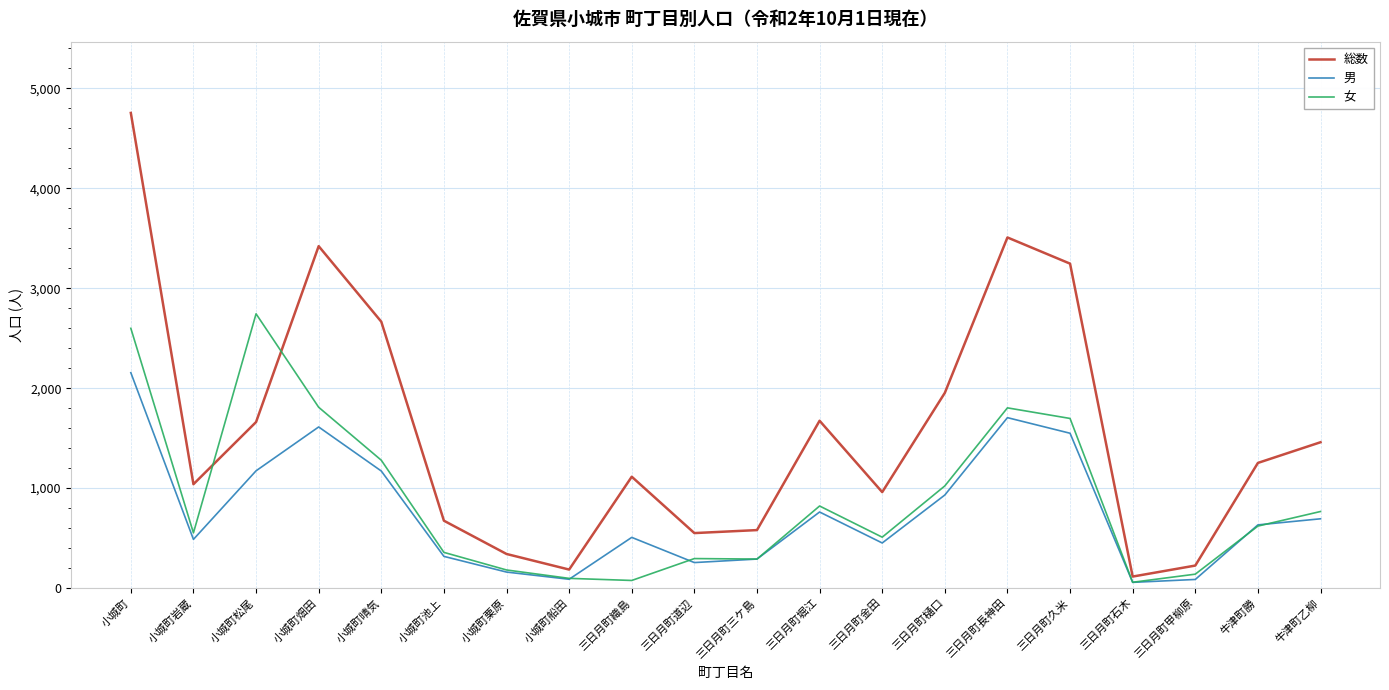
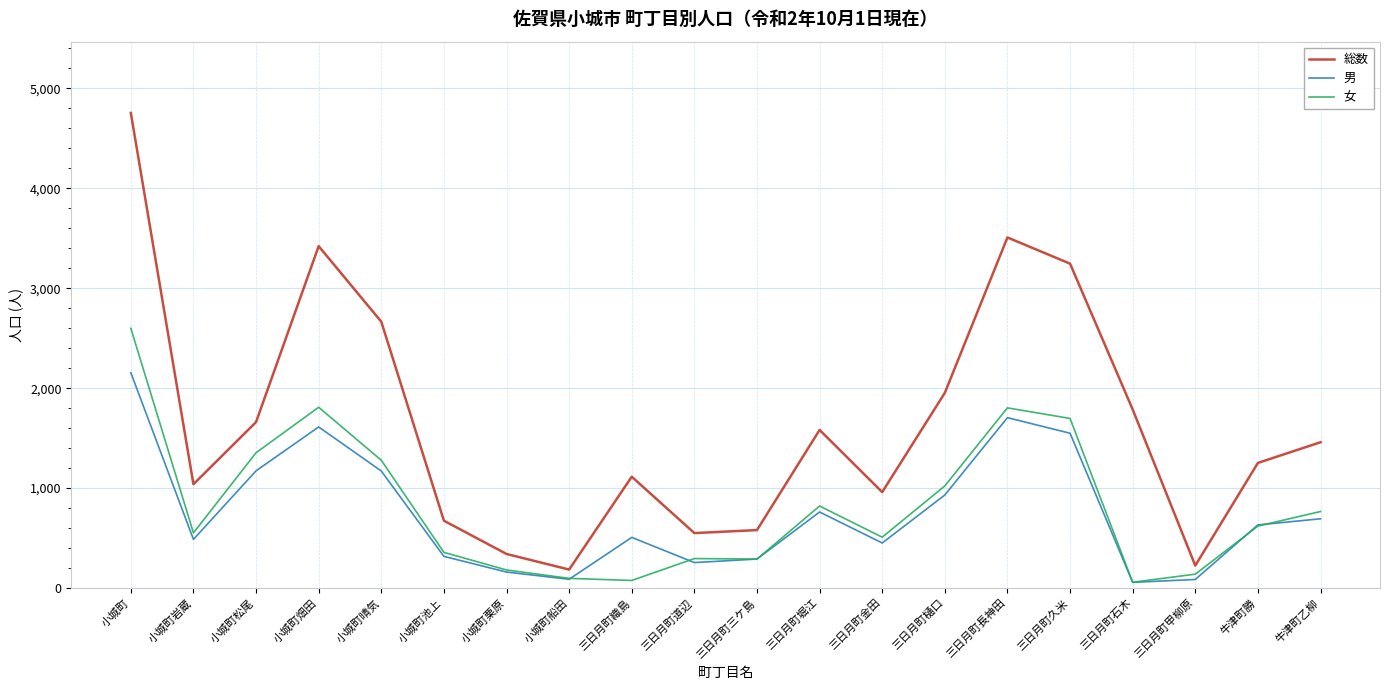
女, 小城町松尾: 2,700 -> 1,400
総数, 三日月町堀江: 1,700 -> 1,600
総数, 三日月町石木: 100 -> 1,800
